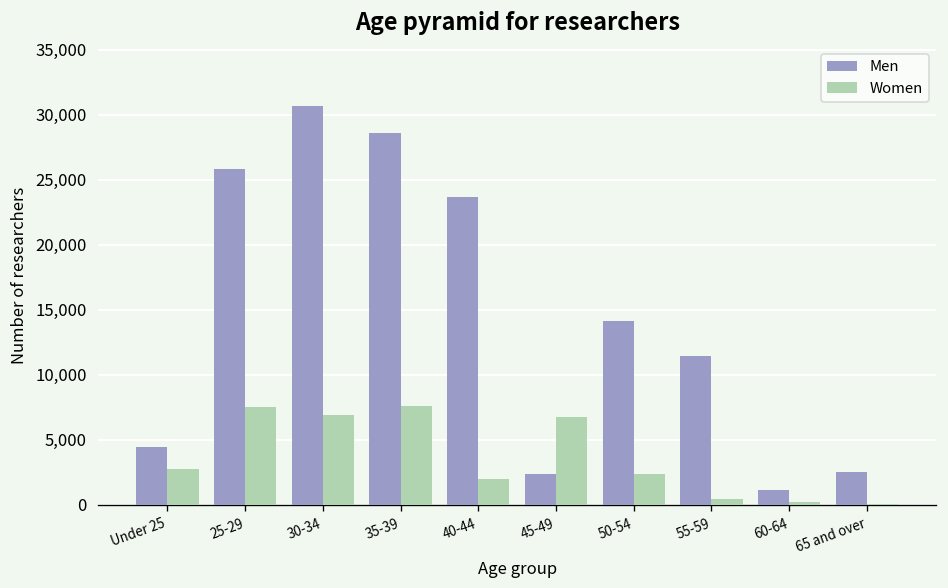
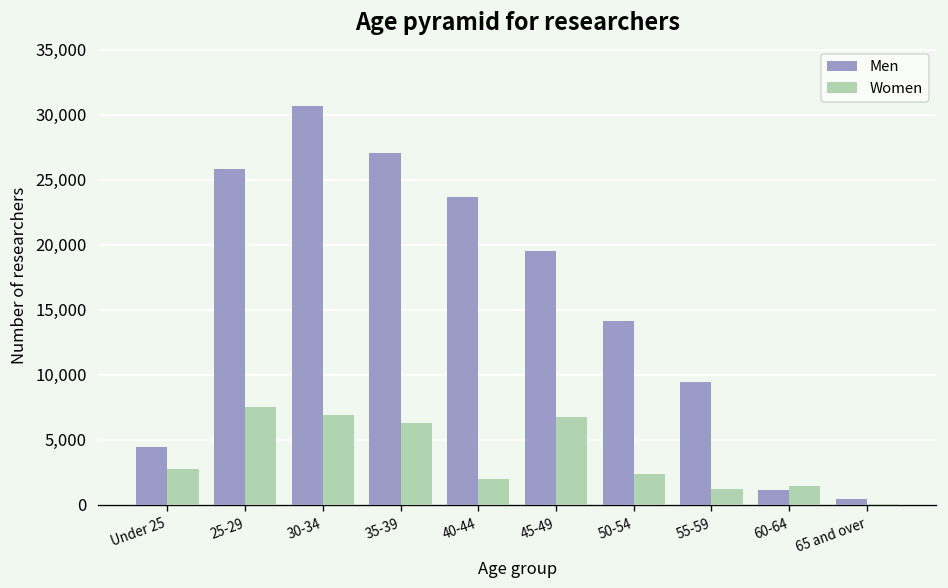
Men, 35-39: 28,600 -> 27,100
Women, 35-39: 7,600 -> 6,300
Men, 45-49: 2,400 -> 19,500
Men, 55-59: 11,400 -> 9,400
Women, 55-59: 400 -> 1,200
Women, 60-64: 200 -> 1,400
Men, 65 and over: 2,600 -> 400
